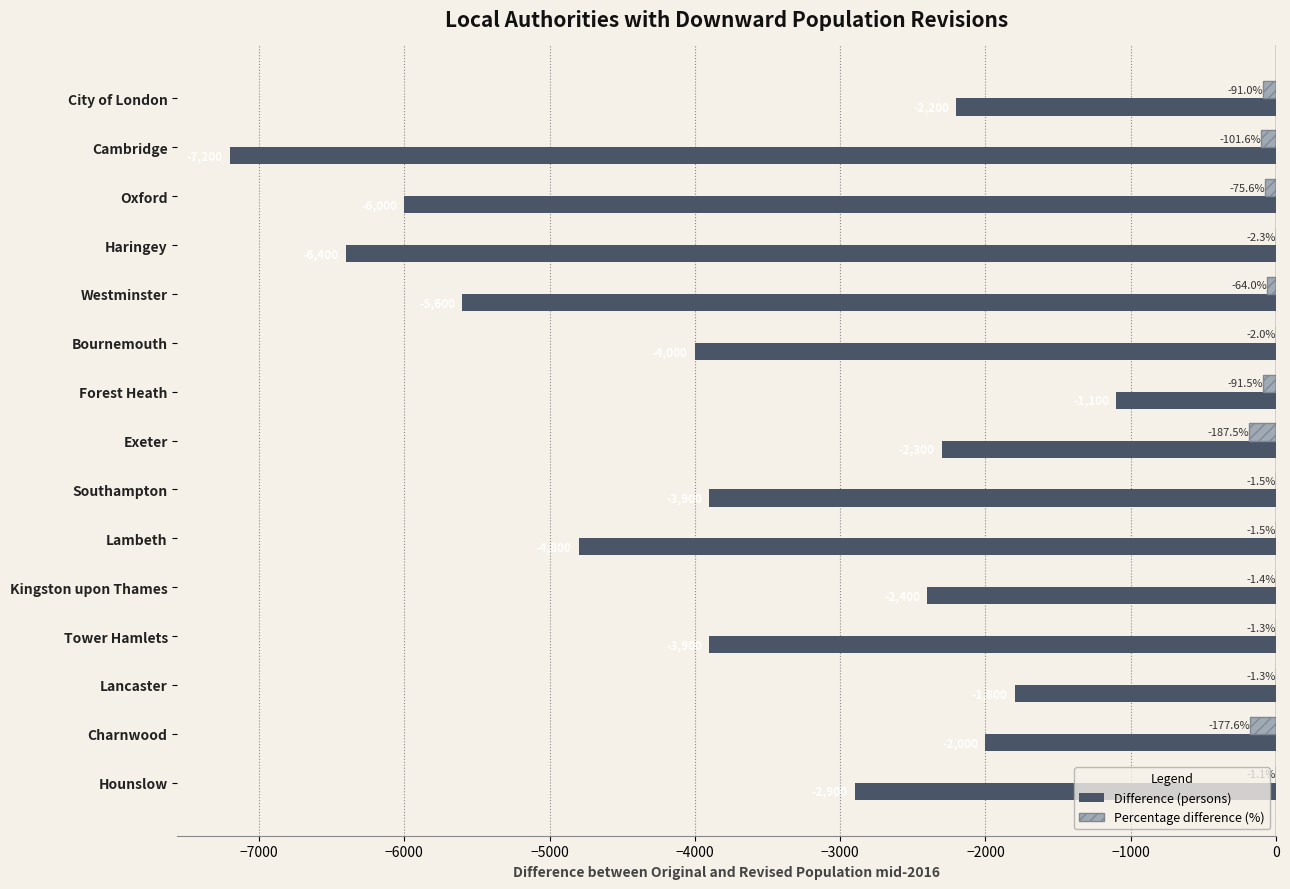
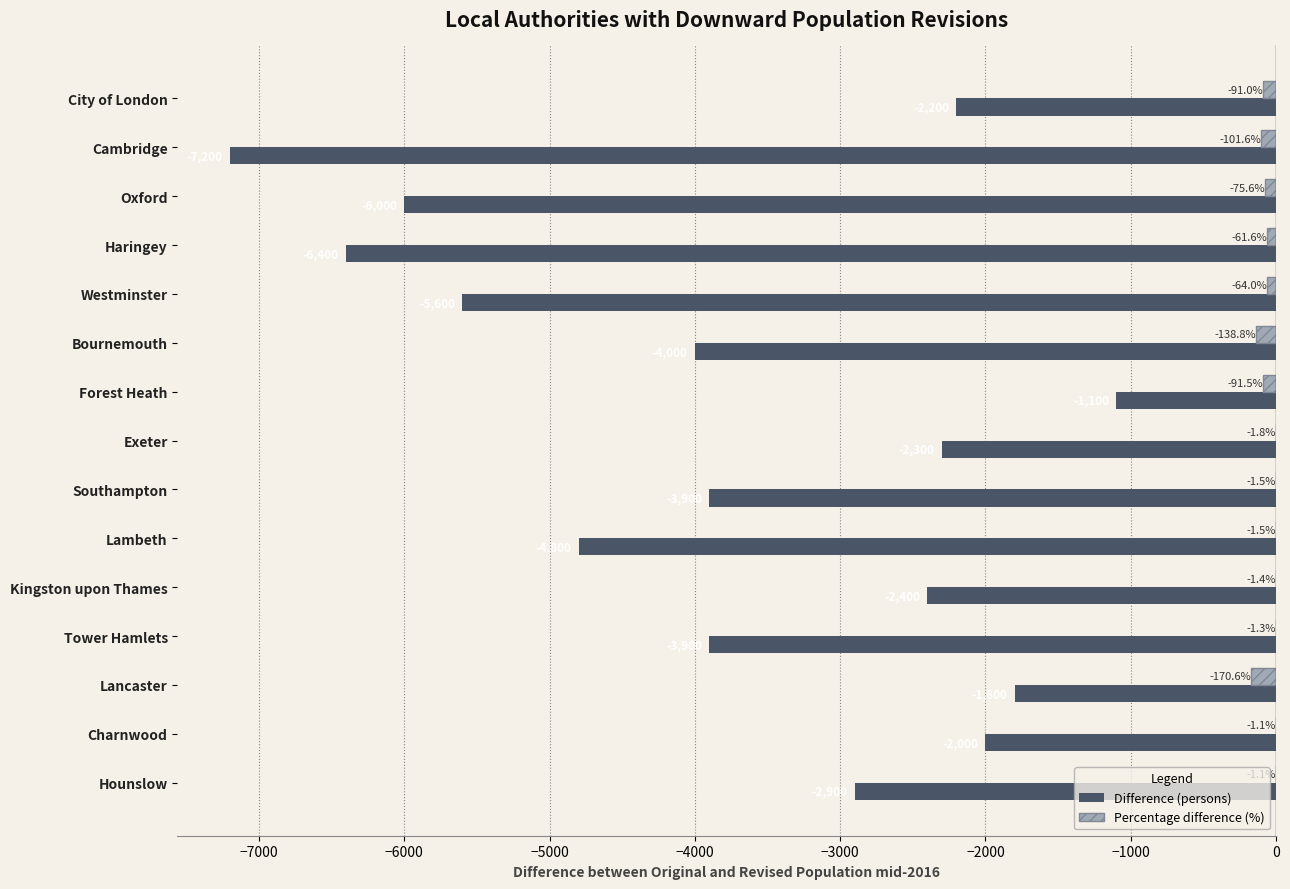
Percentage difference (%), Haringey: -2.3% -> -61.6%
Percentage difference (%), Bournemouth: -2.0% -> -138.8%
Percentage difference (%), Exeter: -187.5% -> -1.8%
Percentage difference (%), Lancaster: -1.3% -> -170.6%
Percentage difference (%), Charnwood: -177.6% -> -1.1%
